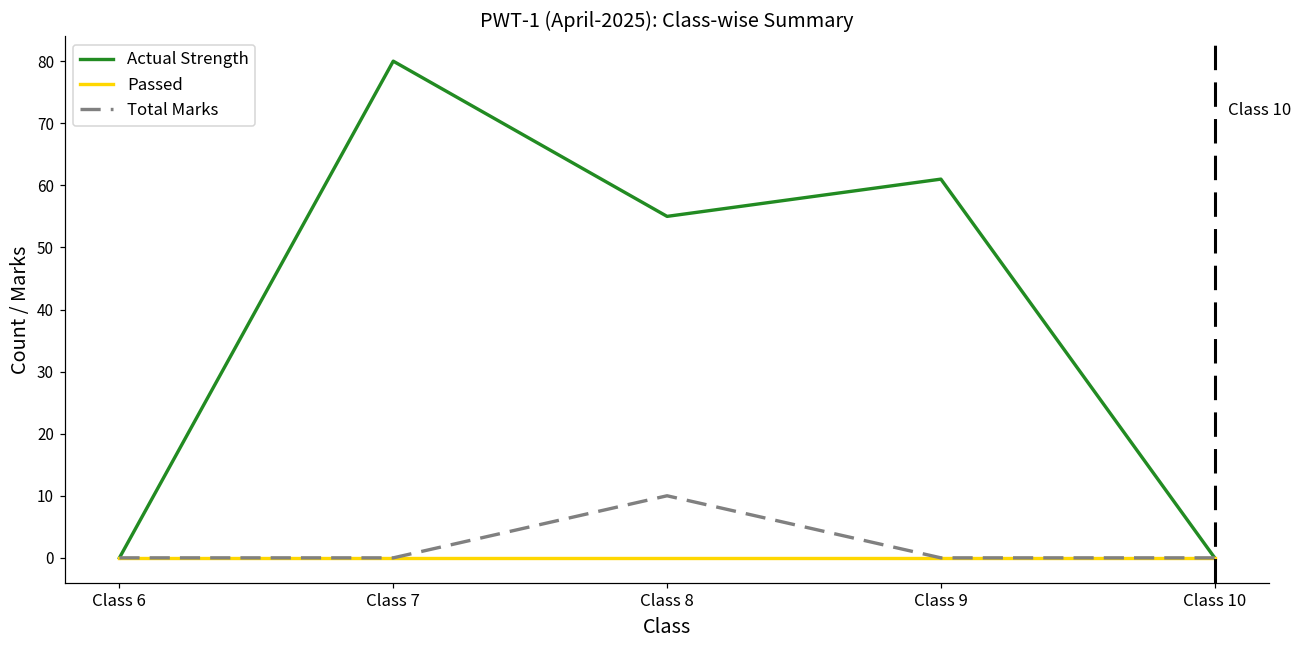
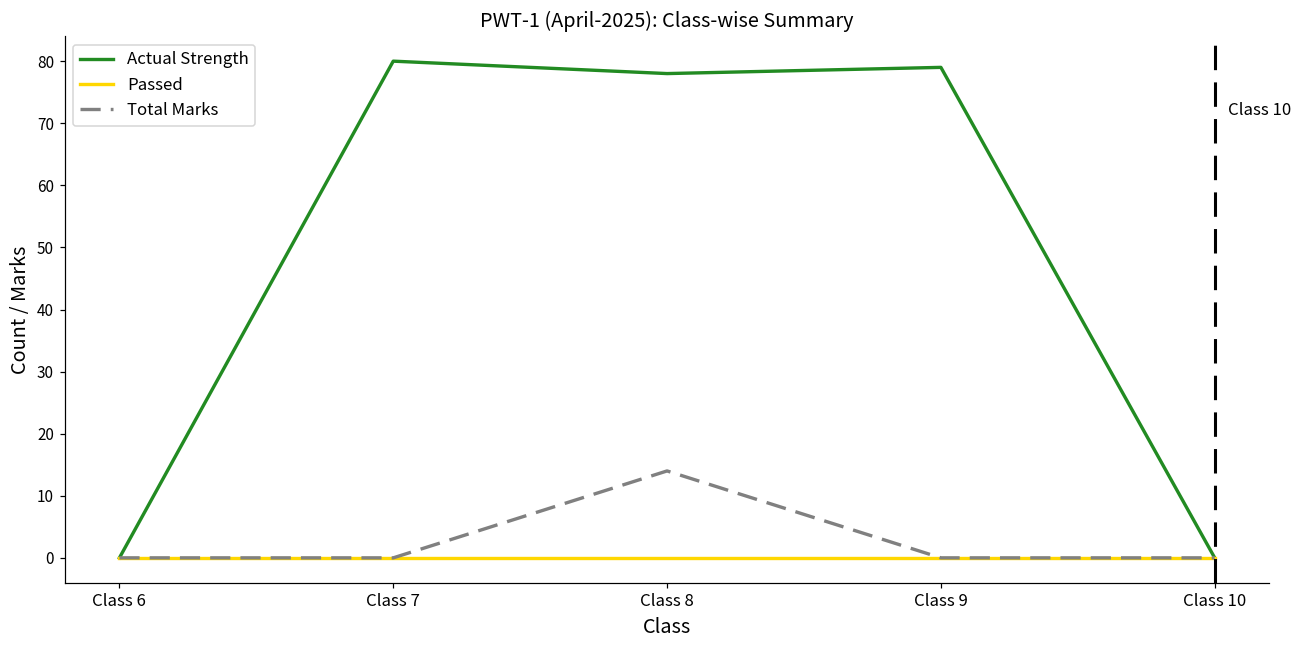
Actual Strength, Class 8: 55 -> 78
Total Marks, Class 8: 10 -> 14
Actual Strength, Class 9: 61 -> 79
